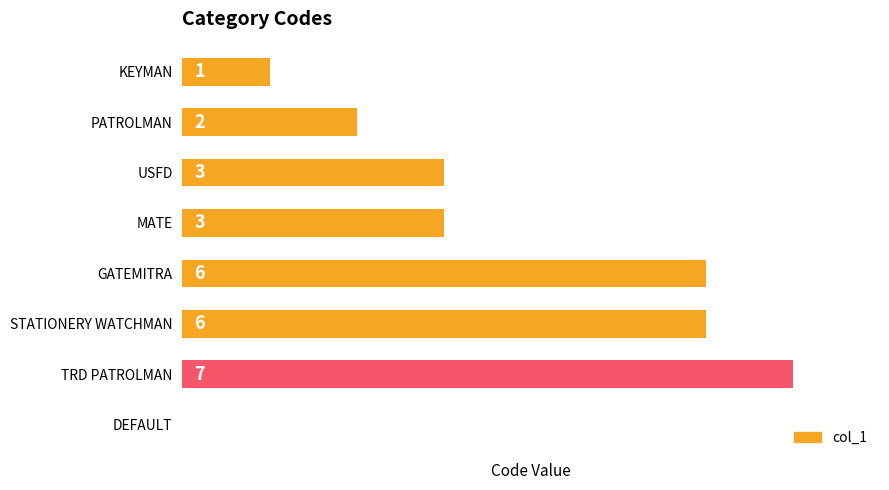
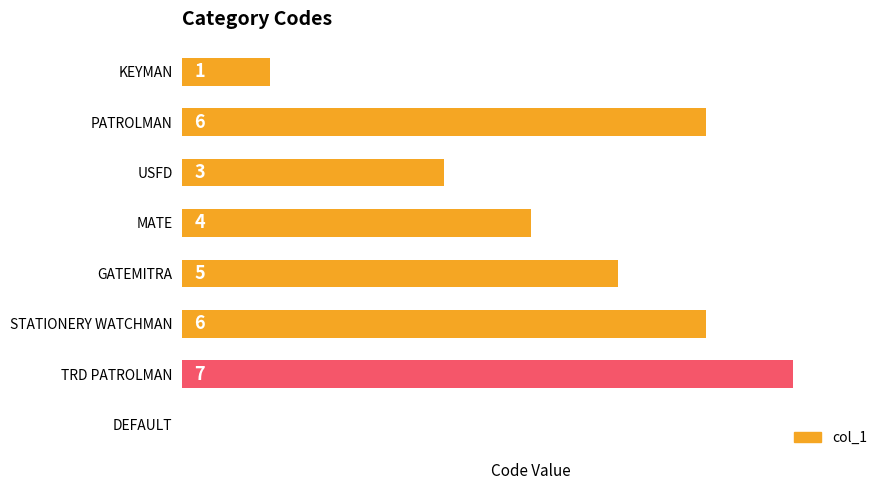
PATROLMAN: 2 -> 6
MATE: 3 -> 4
GATEMITRA: 6 -> 5
